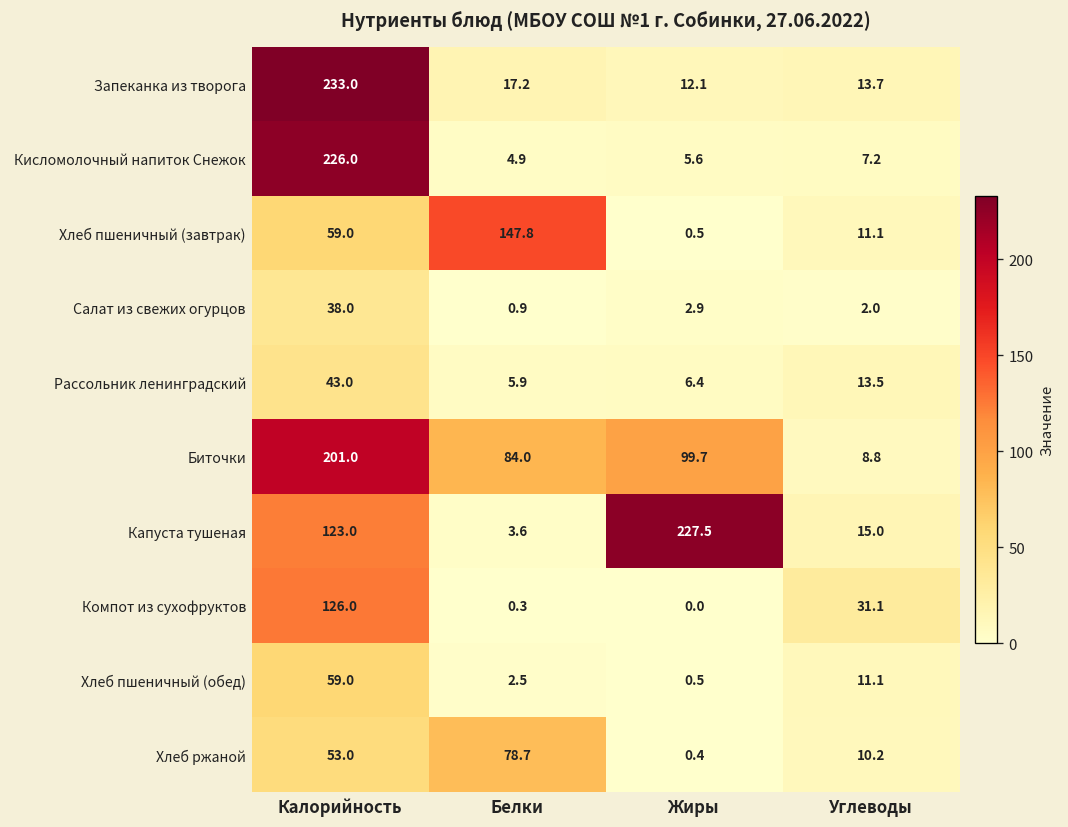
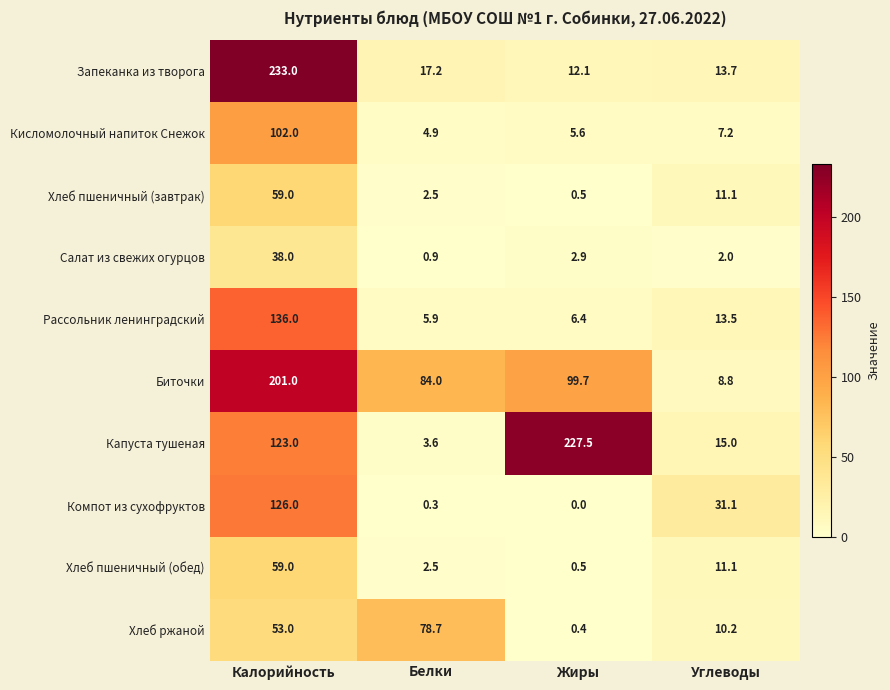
Кисломолочный напиток Снежок, Калорийность: 226.0 -> 102.0
Хлеб пшеничный (завтрак), Белки: 147.8 -> 2.5
Рассольник ленинградский, Калорийность: 43.0 -> 136.0
